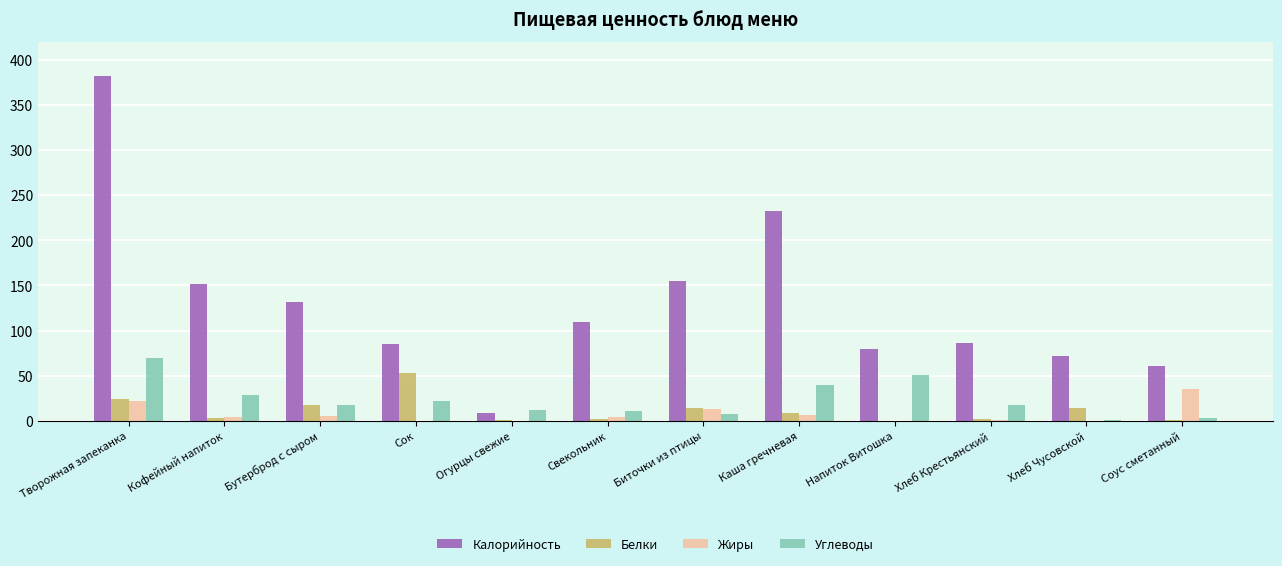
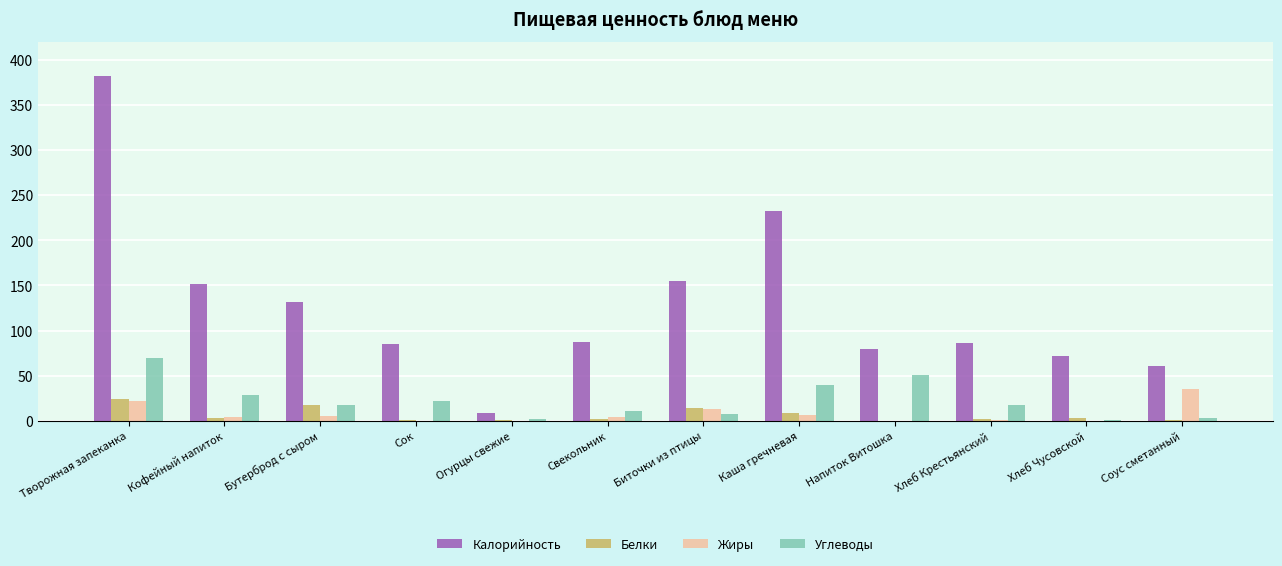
Белки, Сок: 50 -> 0
Углеводы, Огурцы свежие: 10 -> 0
Калорийность, Свекольник: 110 -> 90
Белки, Хлеб Чусовской: 10 -> 0
